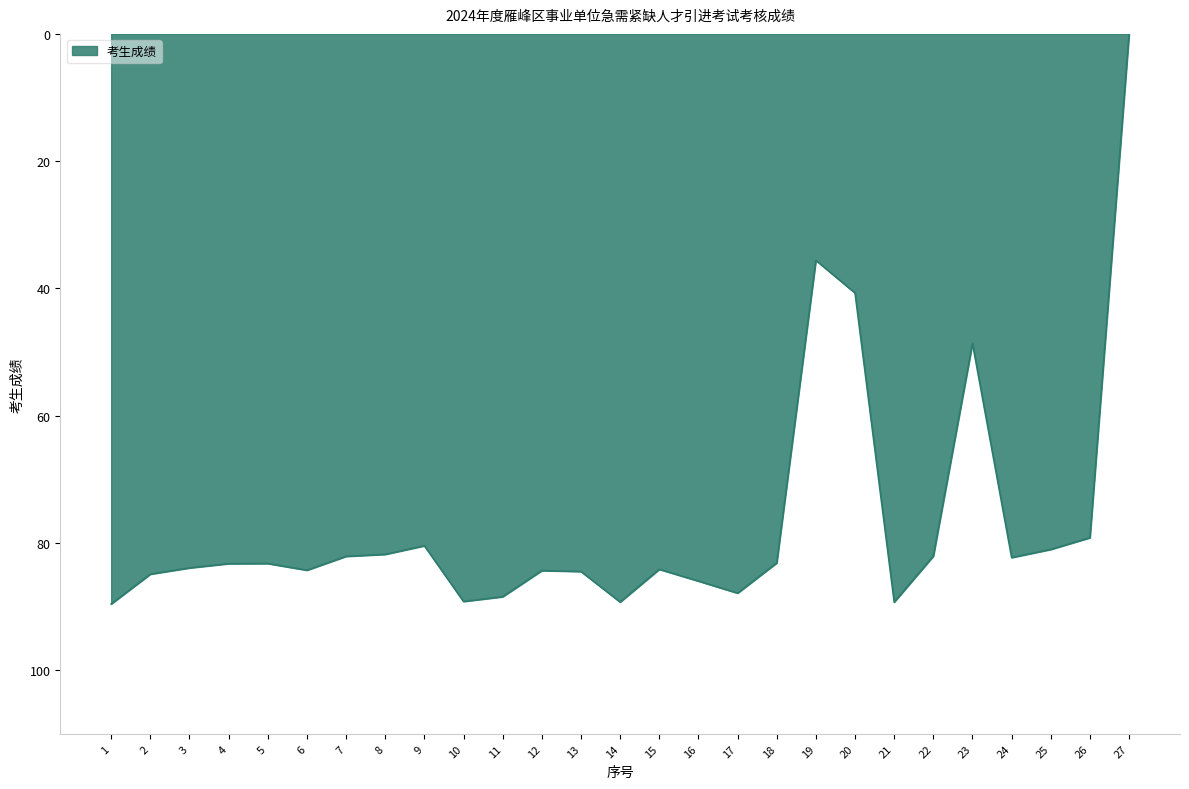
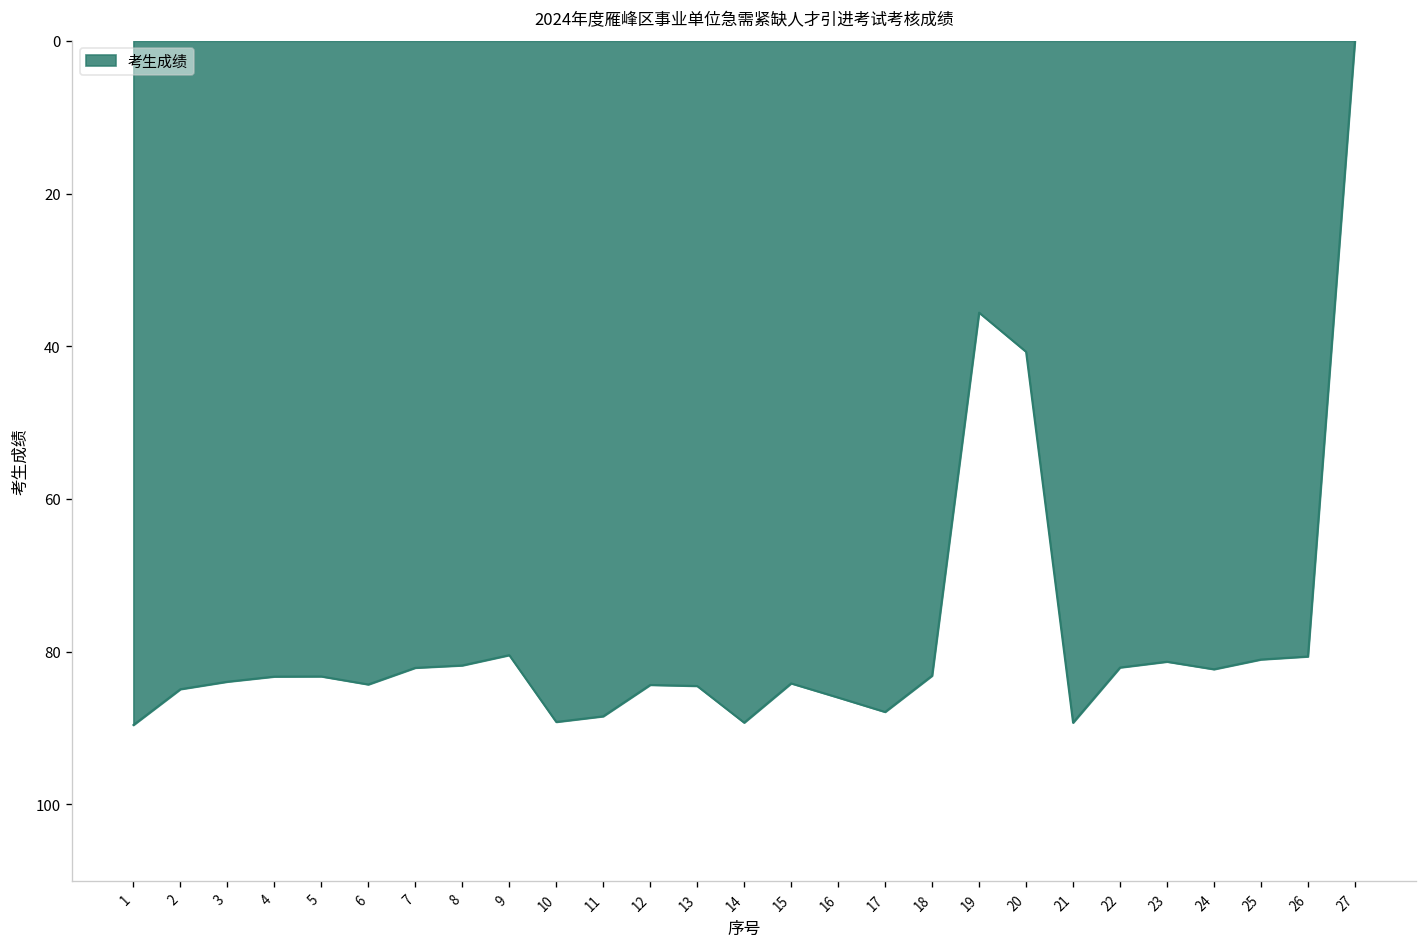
23: 49 -> 81
26: 79 -> 81
